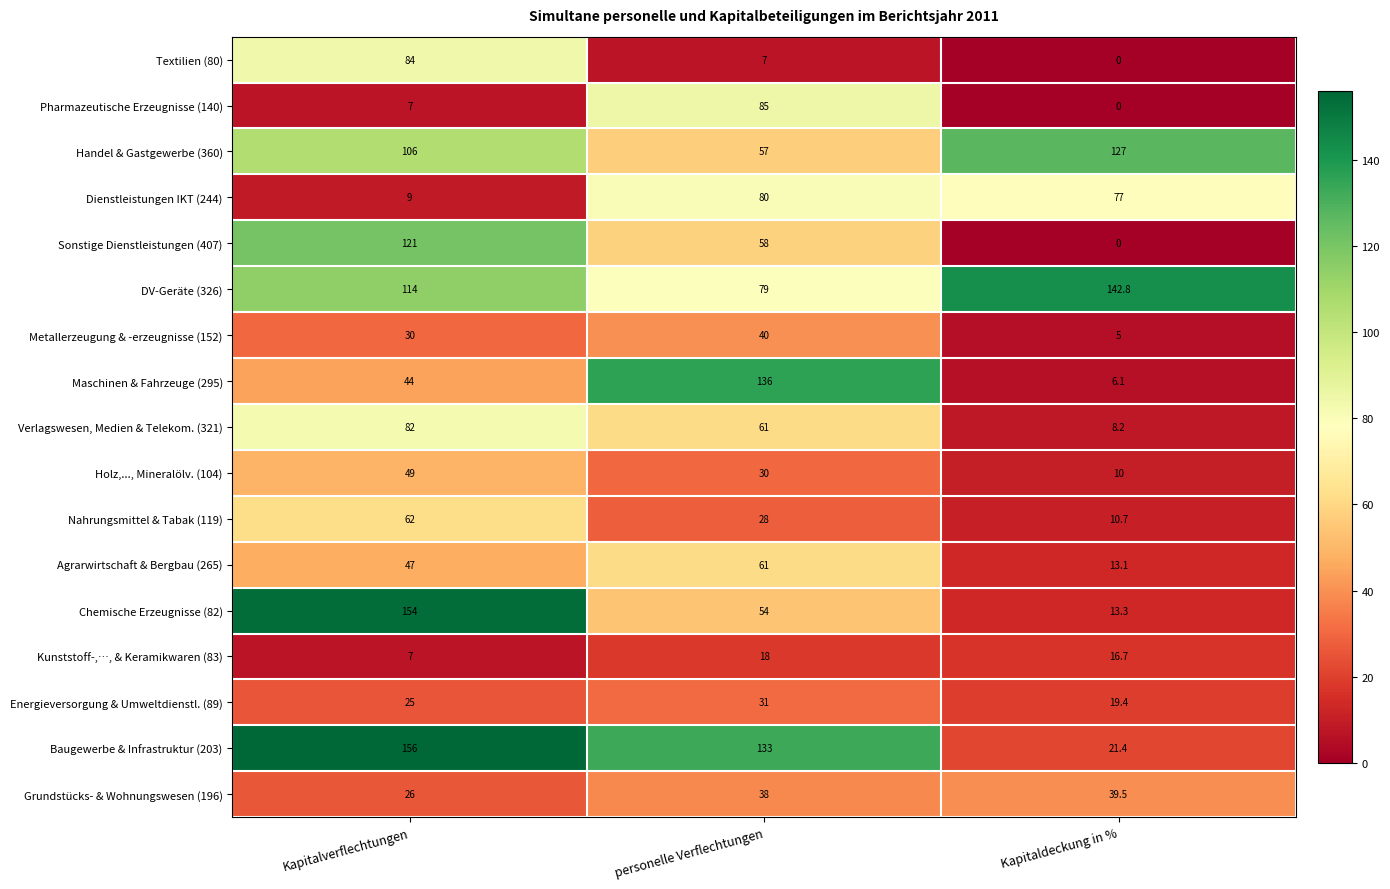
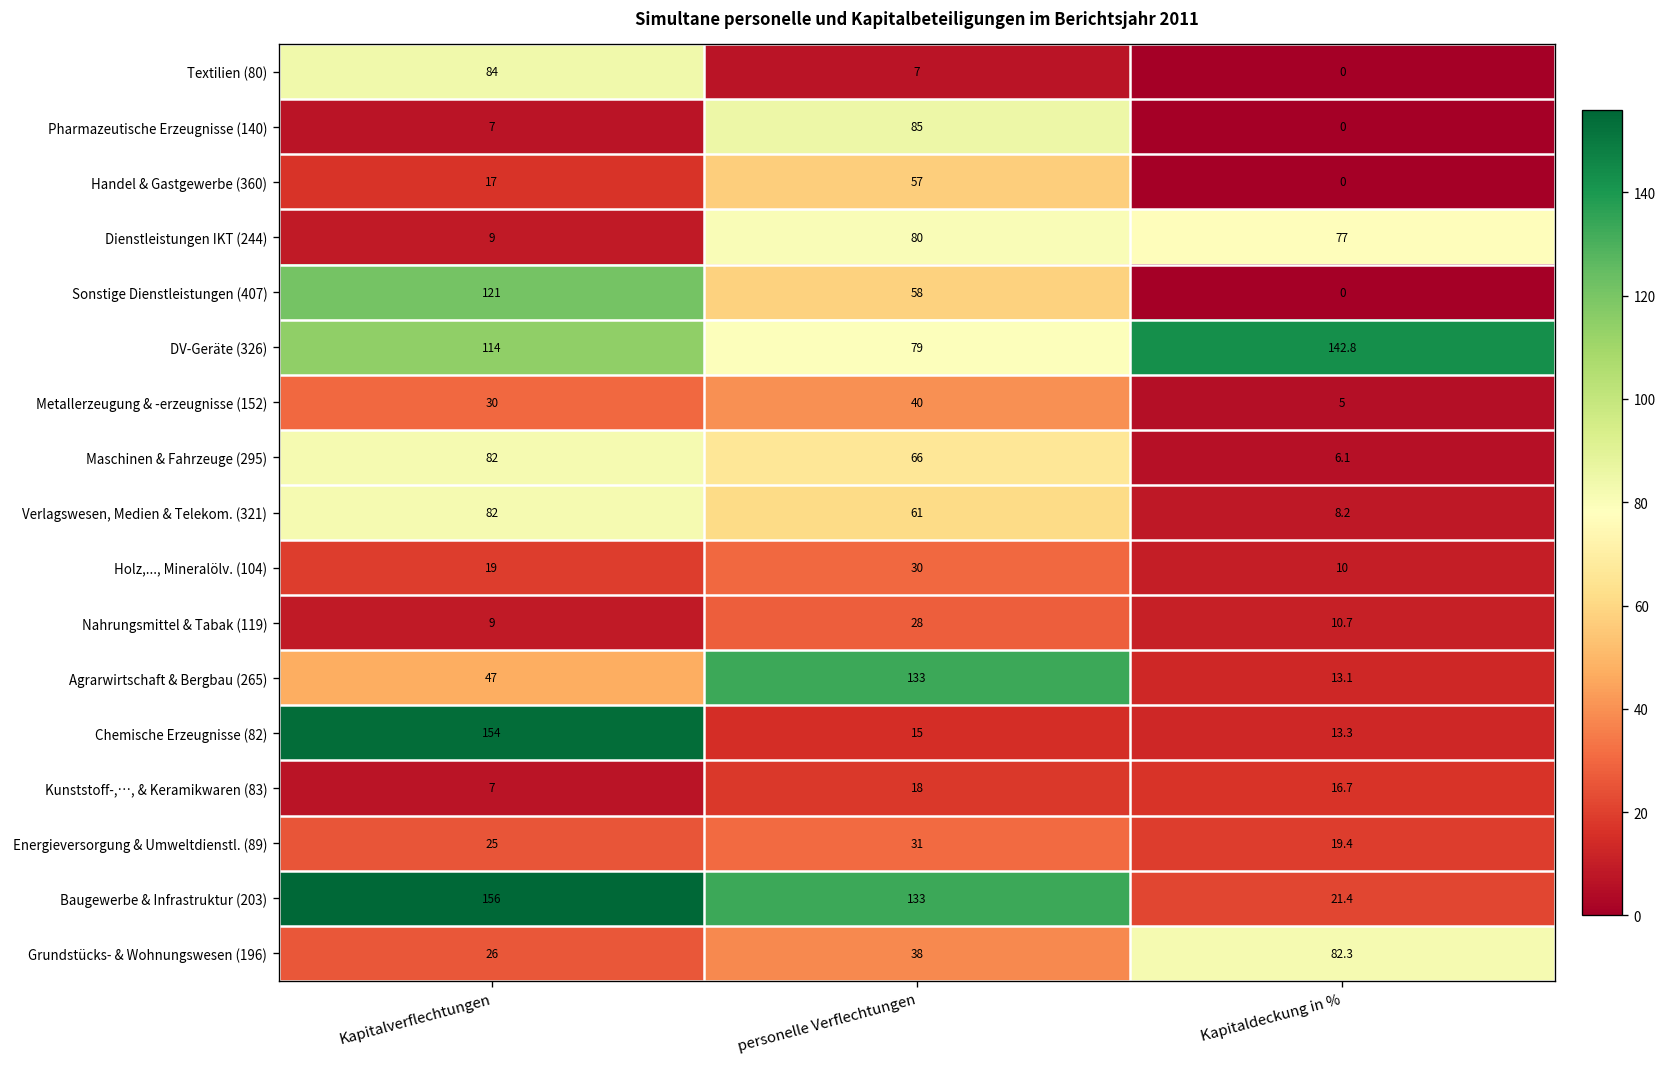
Handel & Gastgewerbe (360), Kapitalverflechtungen: 106 -> 17
Handel & Gastgewerbe (360), Kapitaldeckung in %: 127 -> 0
Maschinen & Fahrzeuge (295), Kapitalverflechtungen: 44 -> 82
Maschinen & Fahrzeuge (295), personelle Verflechtungen: 136 -> 66
Holz,..., Mineralölv. (104), Kapitalverflechtungen: 49 -> 19
Nahrungsmittel & Tabak (119), Kapitalverflechtungen: 62 -> 9
Agrarwirtschaft & Bergbau (265), personelle Verflechtungen: 61 -> 133
Chemische Erzeugnisse (82), personelle Verflechtungen: 54 -> 15
Grundstücks- & Wohnungswesen (196), Kapitaldeckung in %: 39.5 -> 82.3
